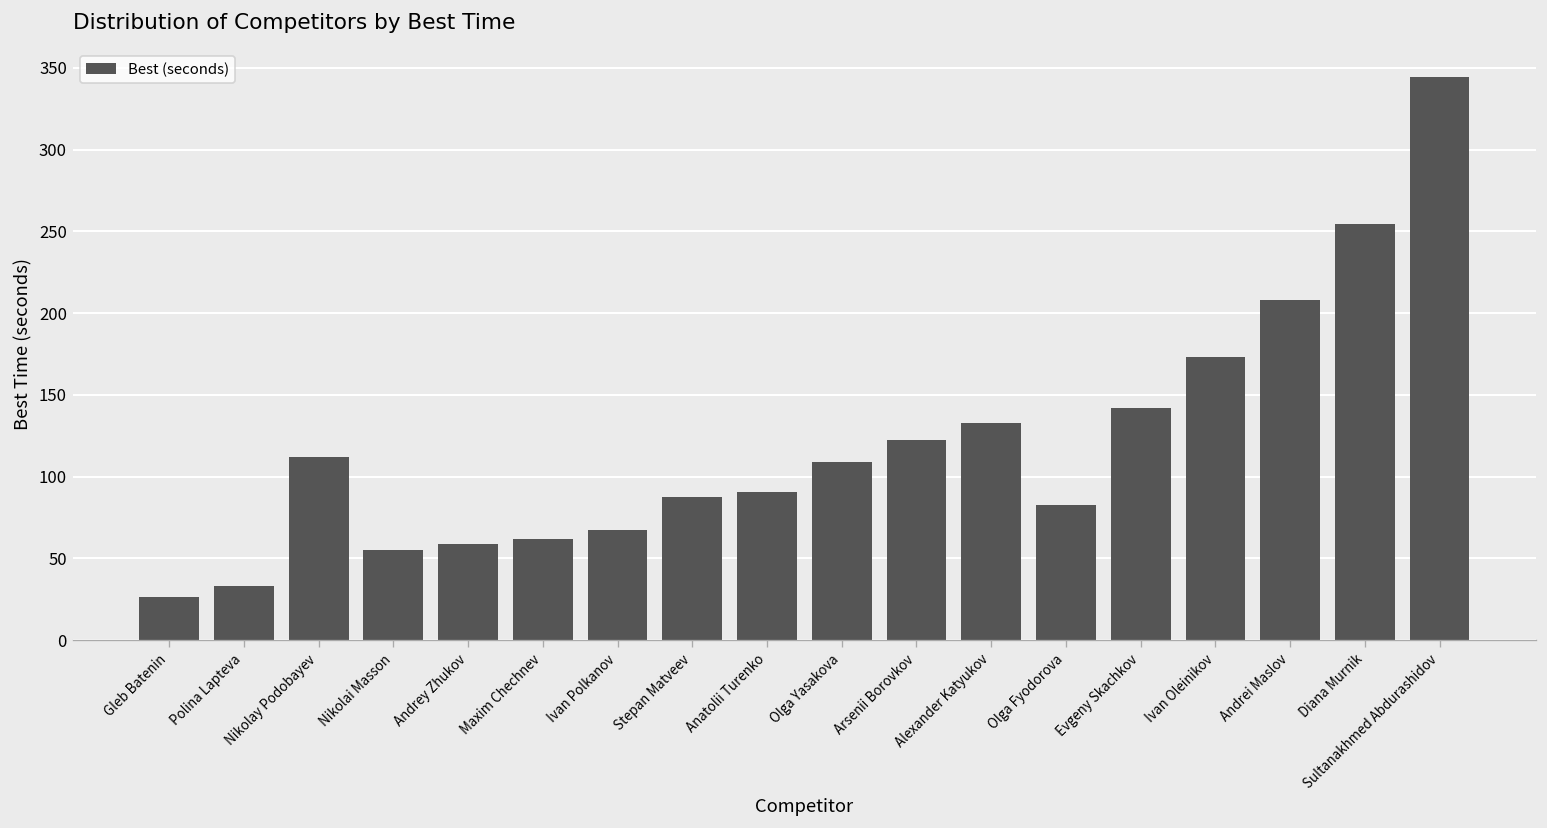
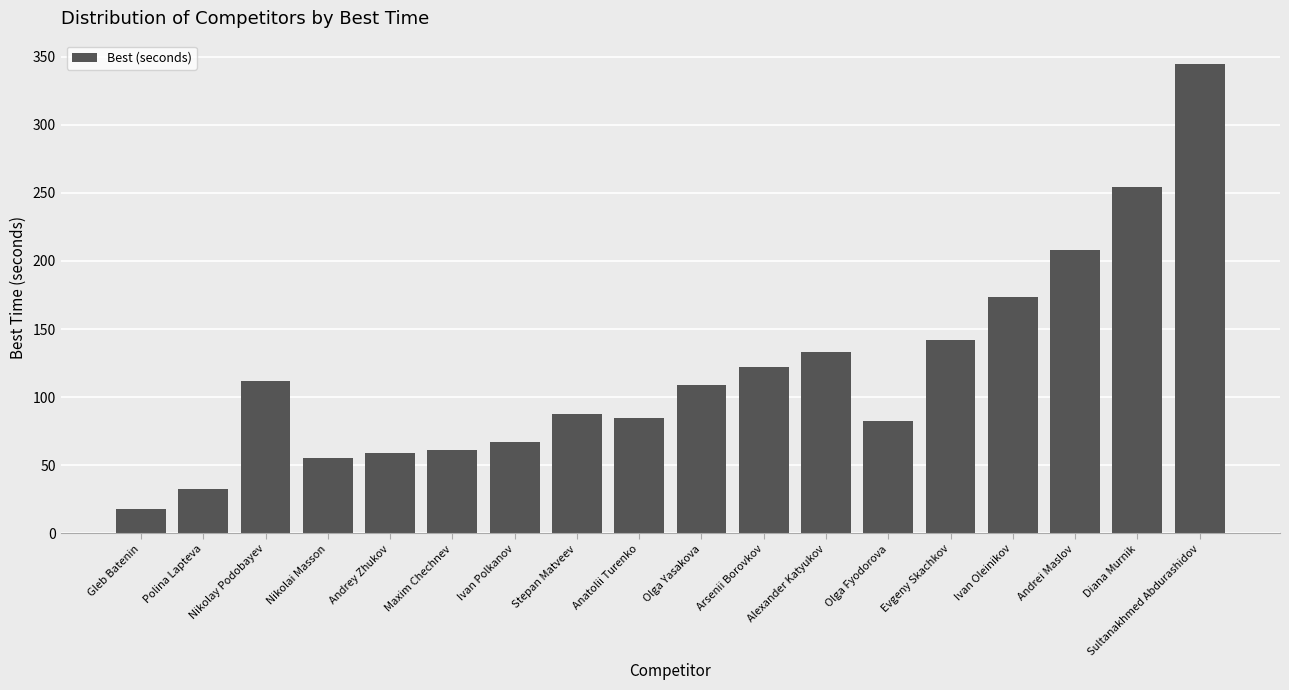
Gleb Batenin: 26 -> 18
Anatolii Turenko: 90 -> 84
